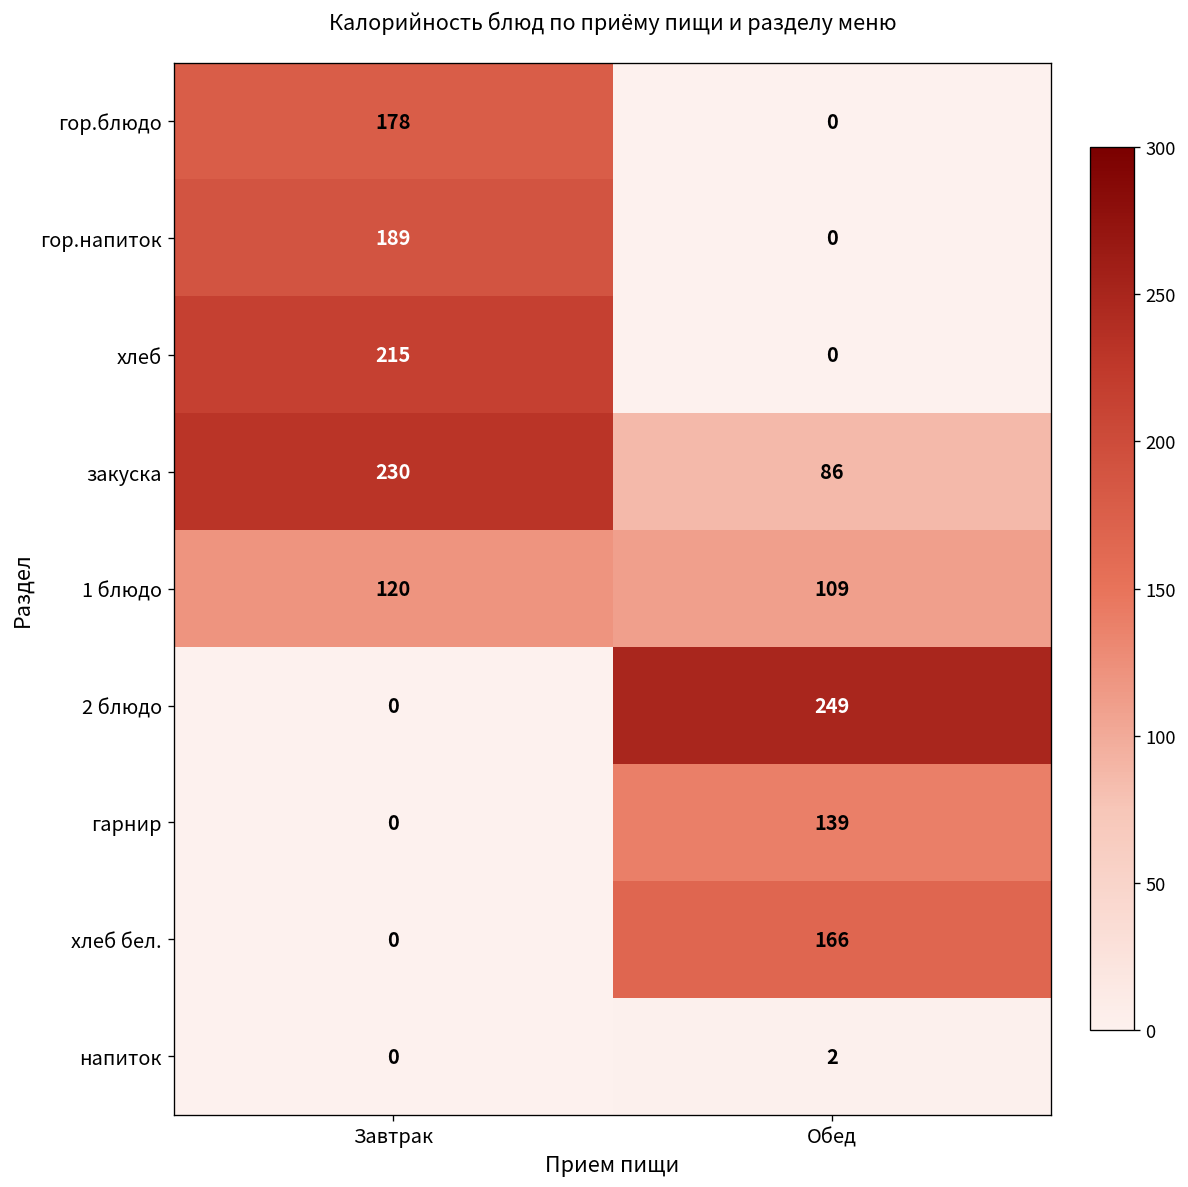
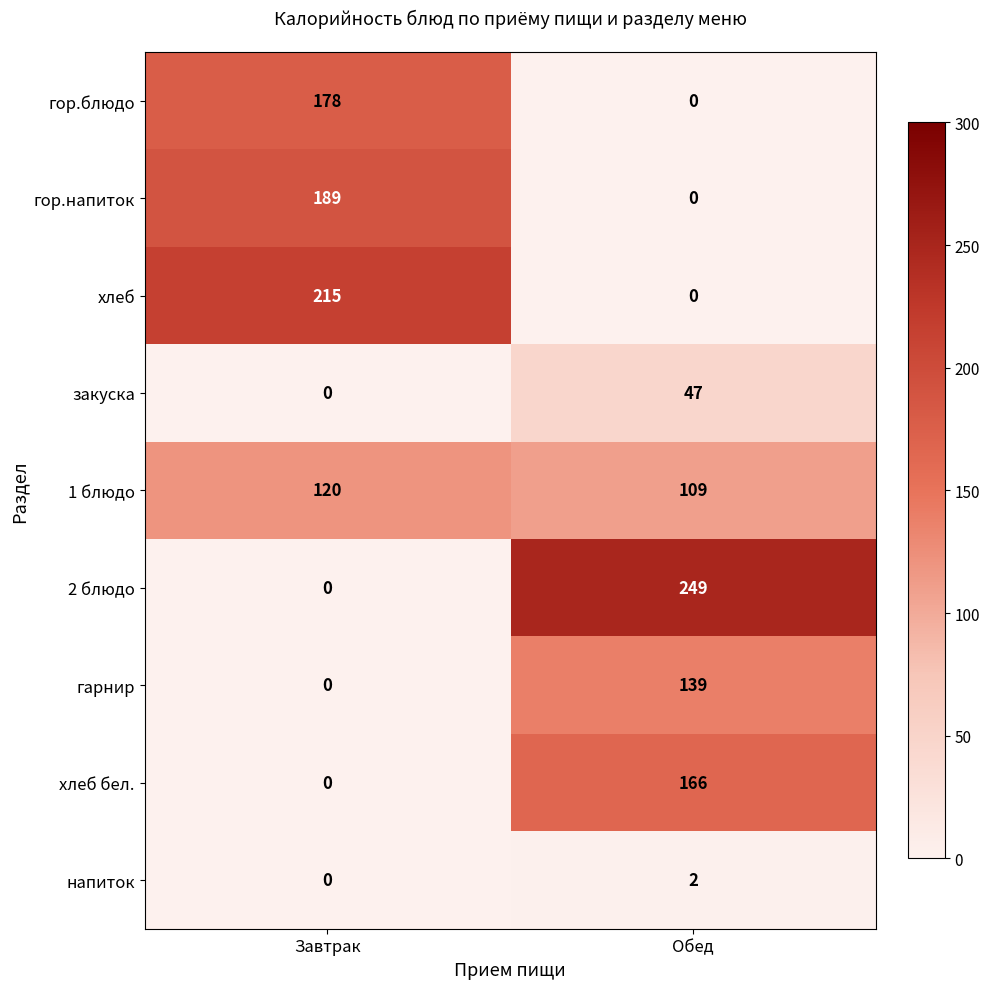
закуска, Завтрак: 230 -> 0
закуска, Обед: 86 -> 47
